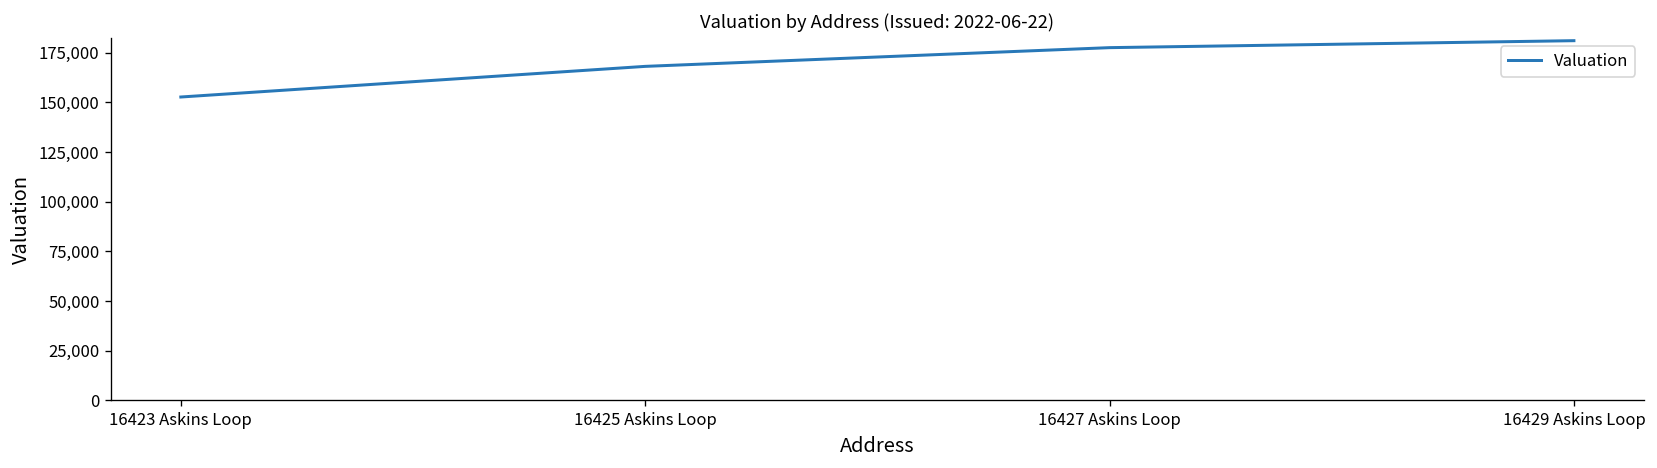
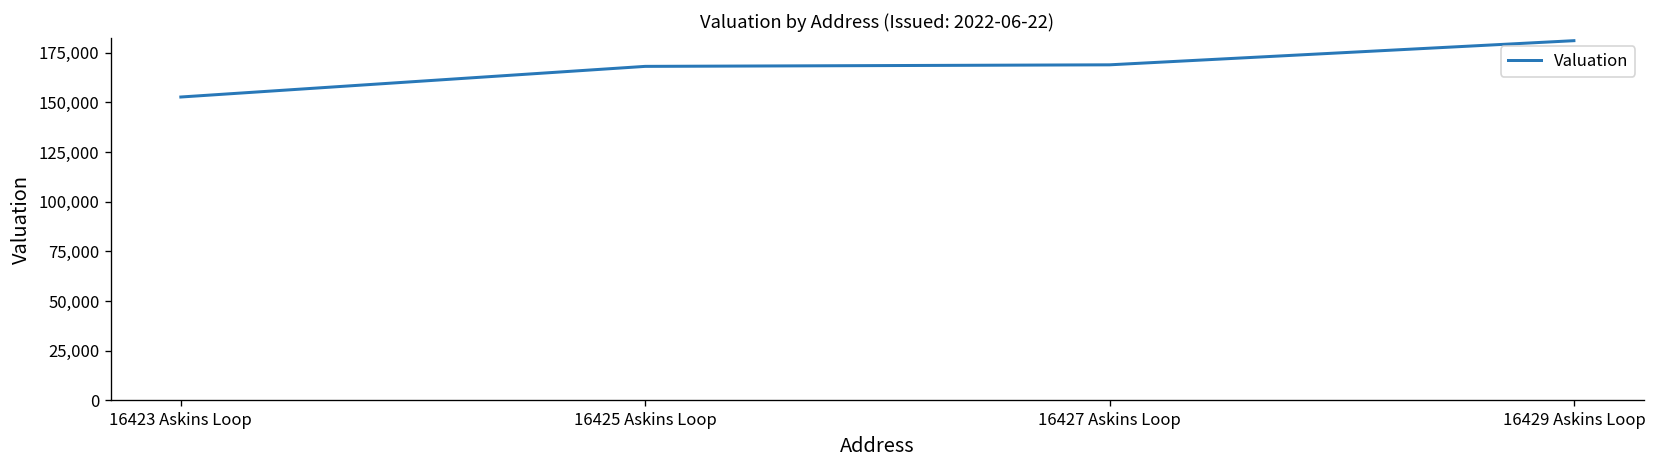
16427 Askins Loop: 178,000 -> 169,000
